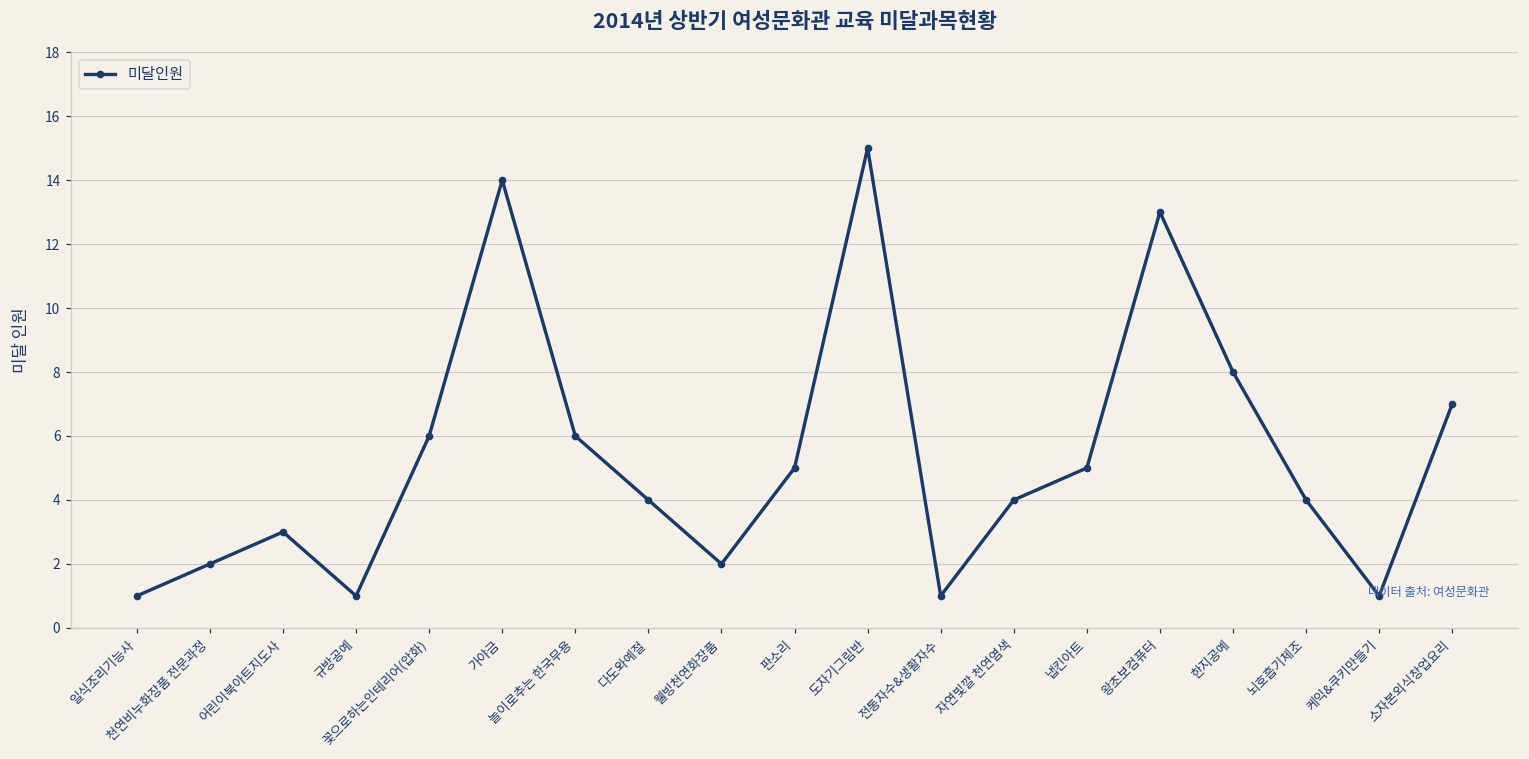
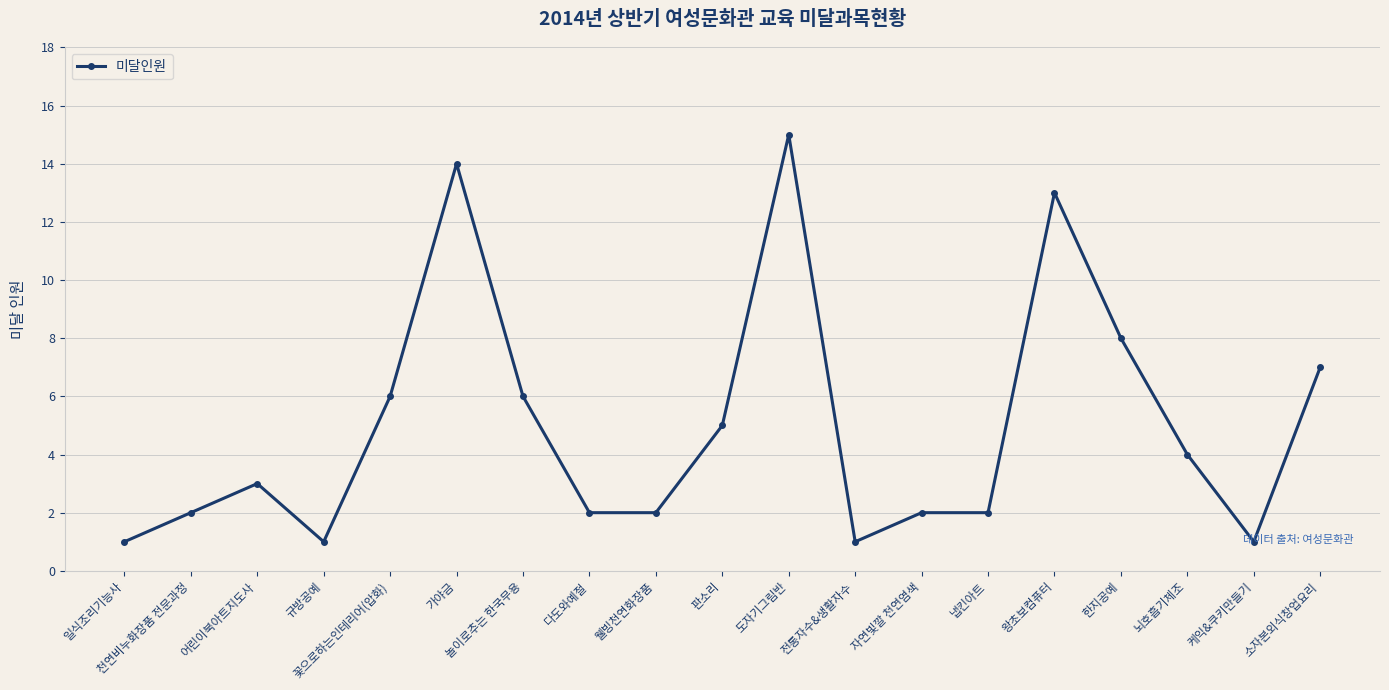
다도와예절: 4 -> 2
자연빛깔 천연염색: 4 -> 2
냅킨아트: 5 -> 2
